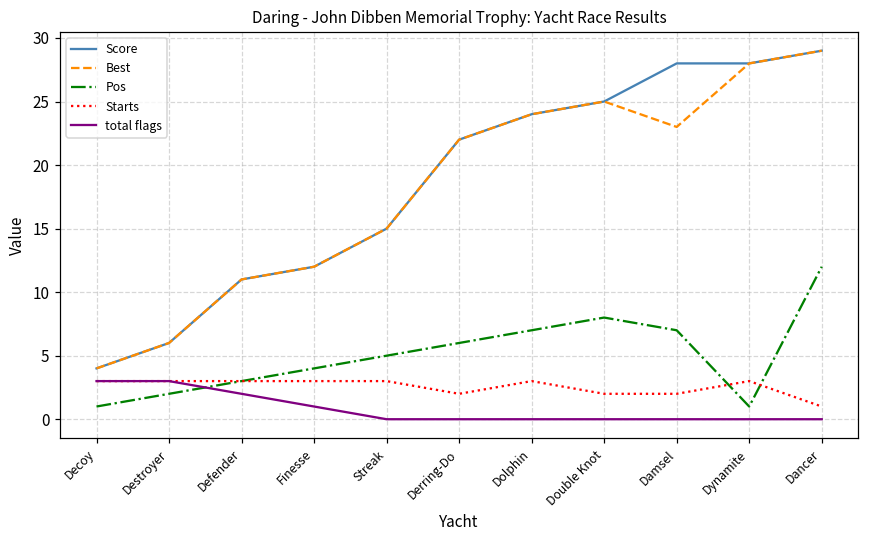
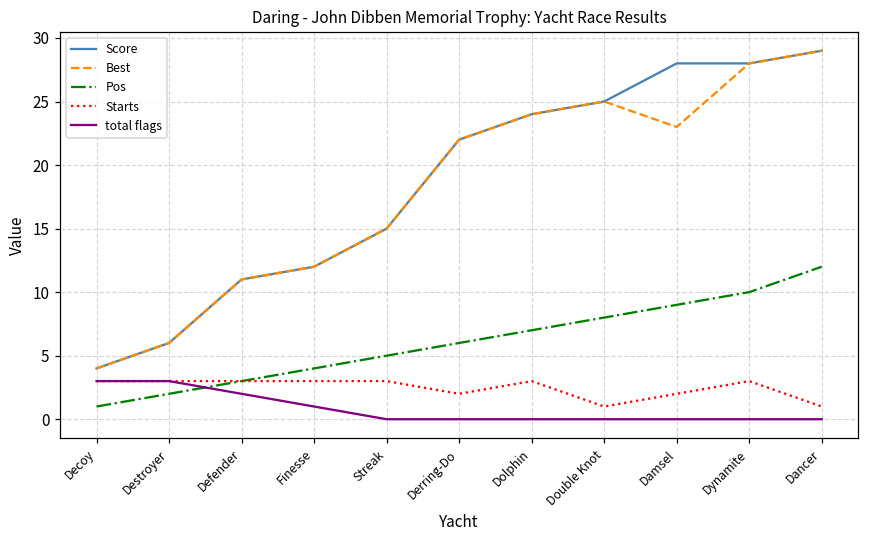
Starts, Double Knot: 2 -> 1
Pos, Damsel: 7 -> 9
Pos, Dynamite: 1 -> 10
